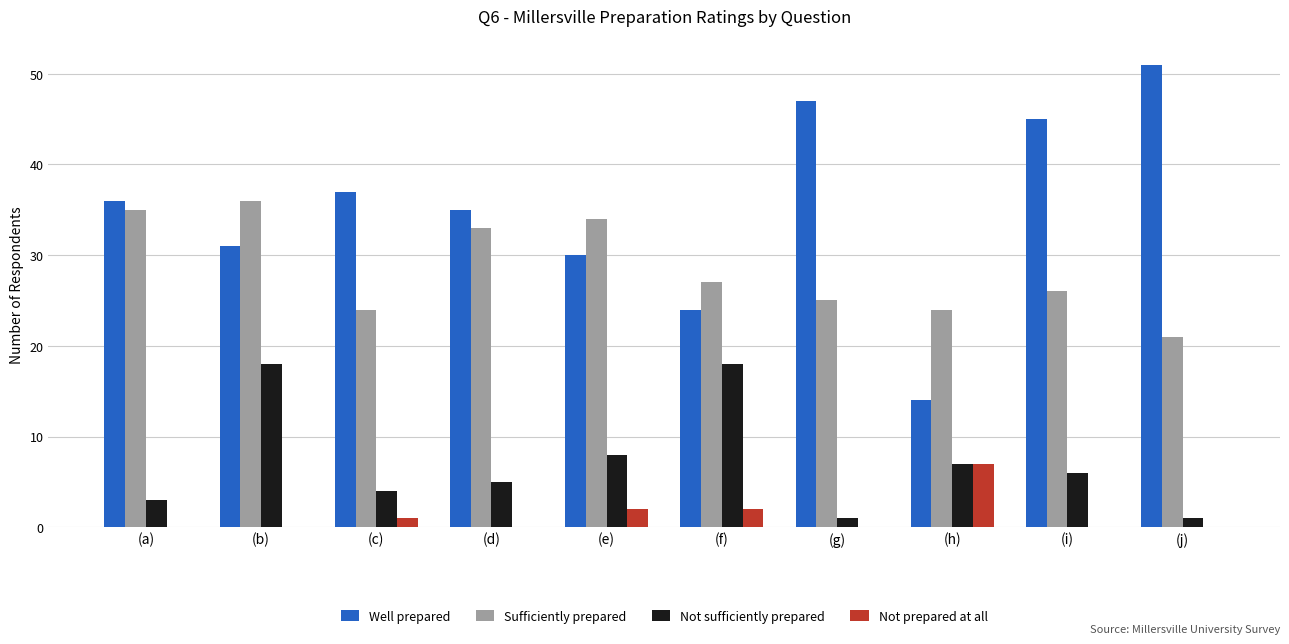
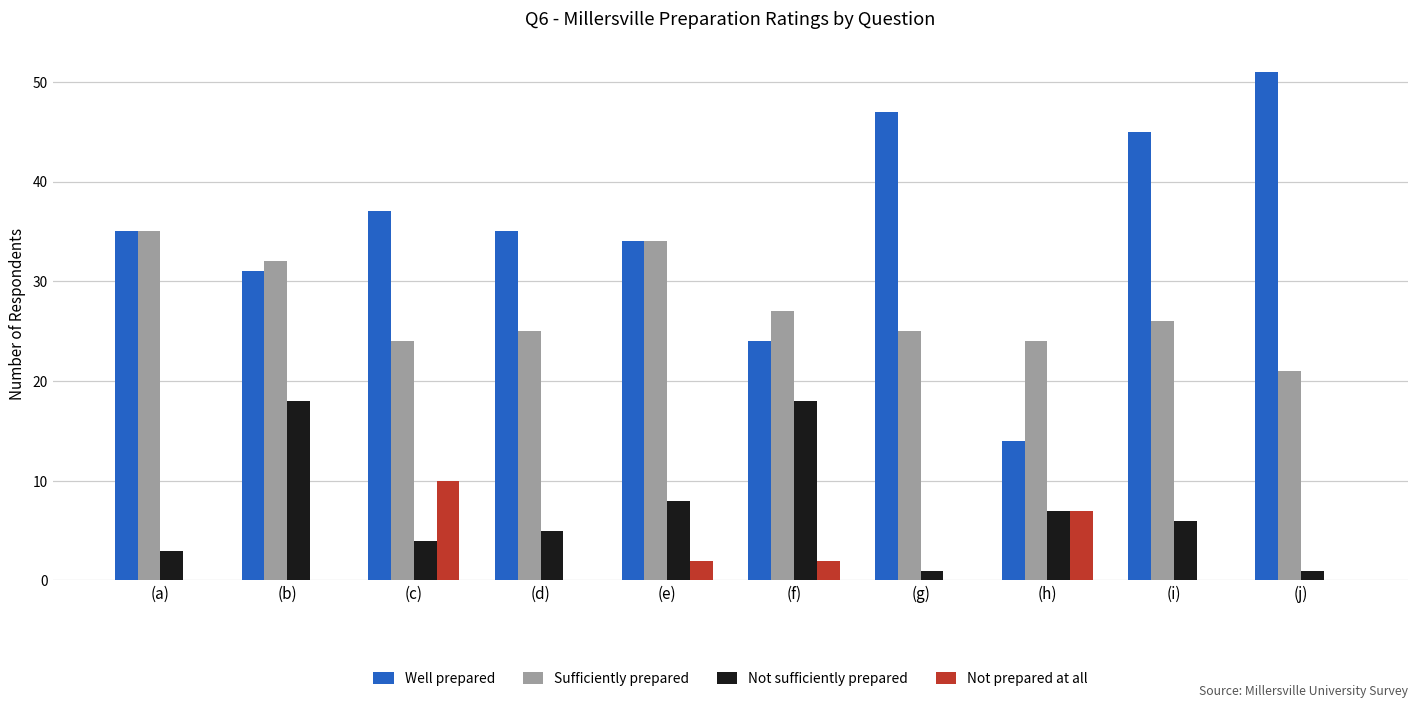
Well prepared, (a): 36 -> 35
Sufficiently prepared, (b): 36 -> 32
Not prepared at all, (c): 1 -> 10
Sufficiently prepared, (d): 33 -> 25
Well prepared, (e): 30 -> 34
